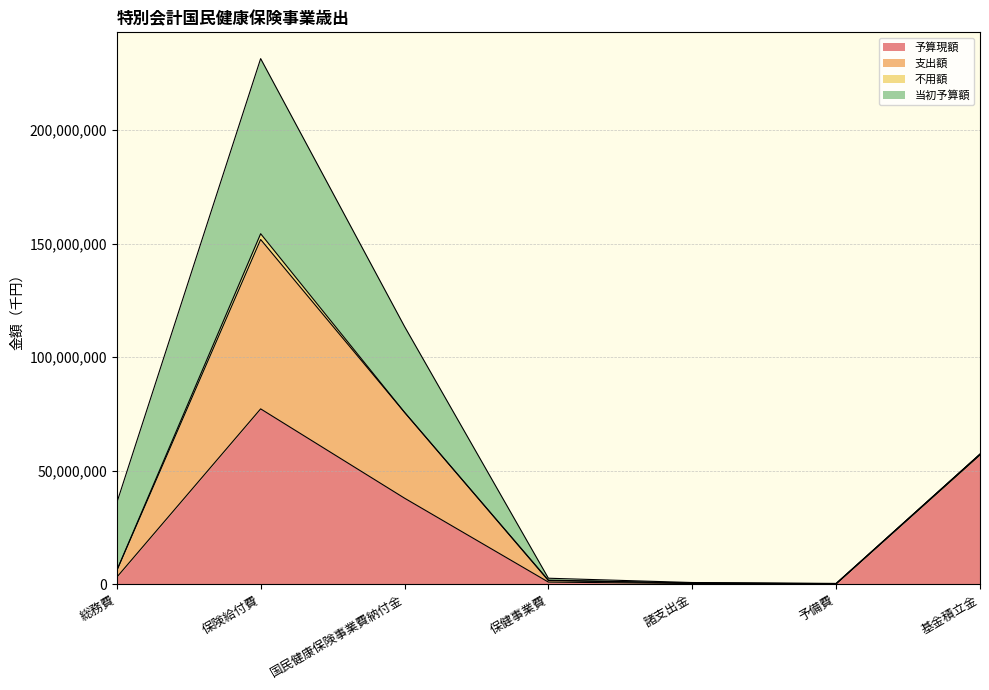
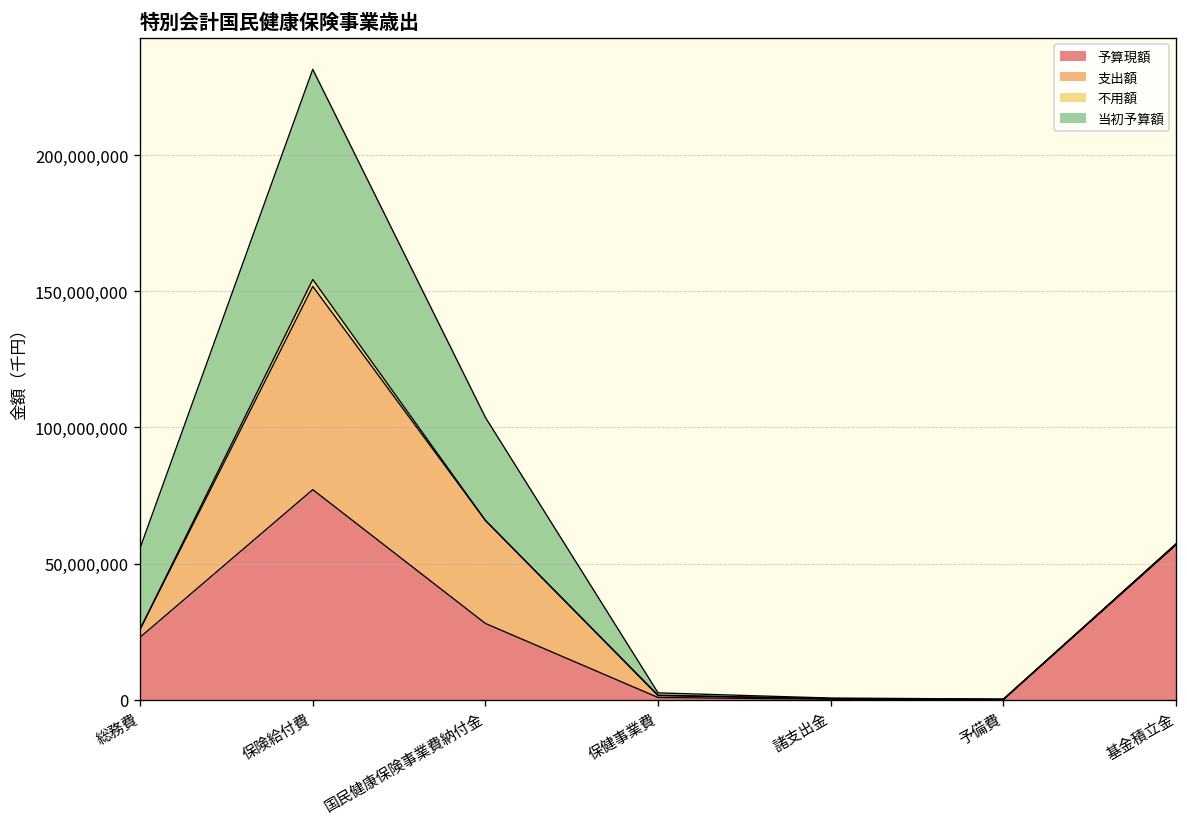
予算現額, 総務費: 3,000,000 -> 23,000,000
予算現額, 国民健康保険事業費納付金: 38,000,000 -> 28,000,000
